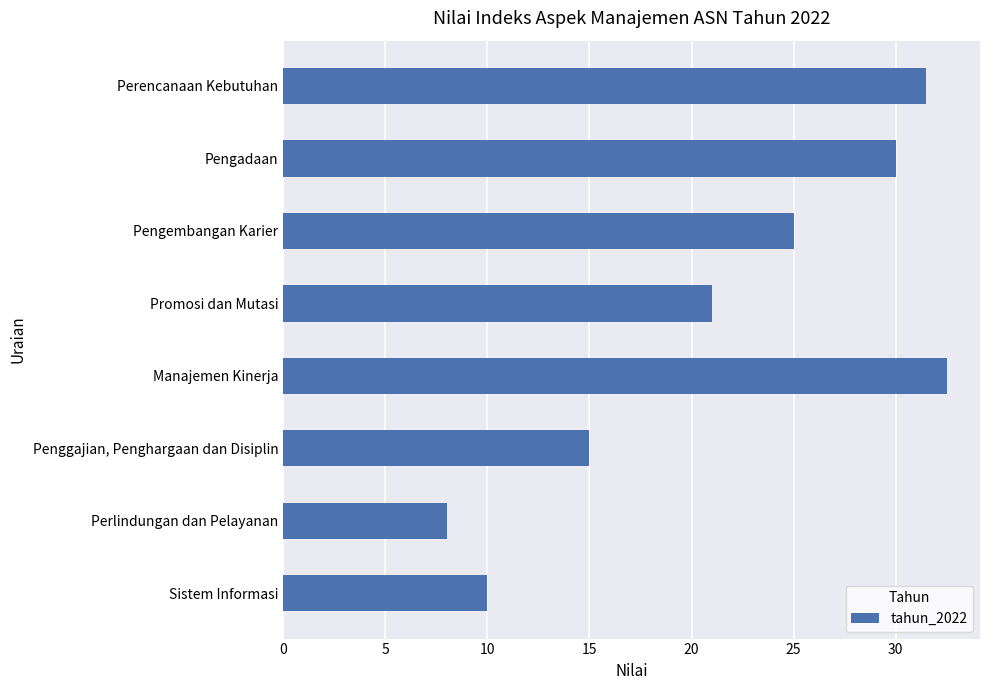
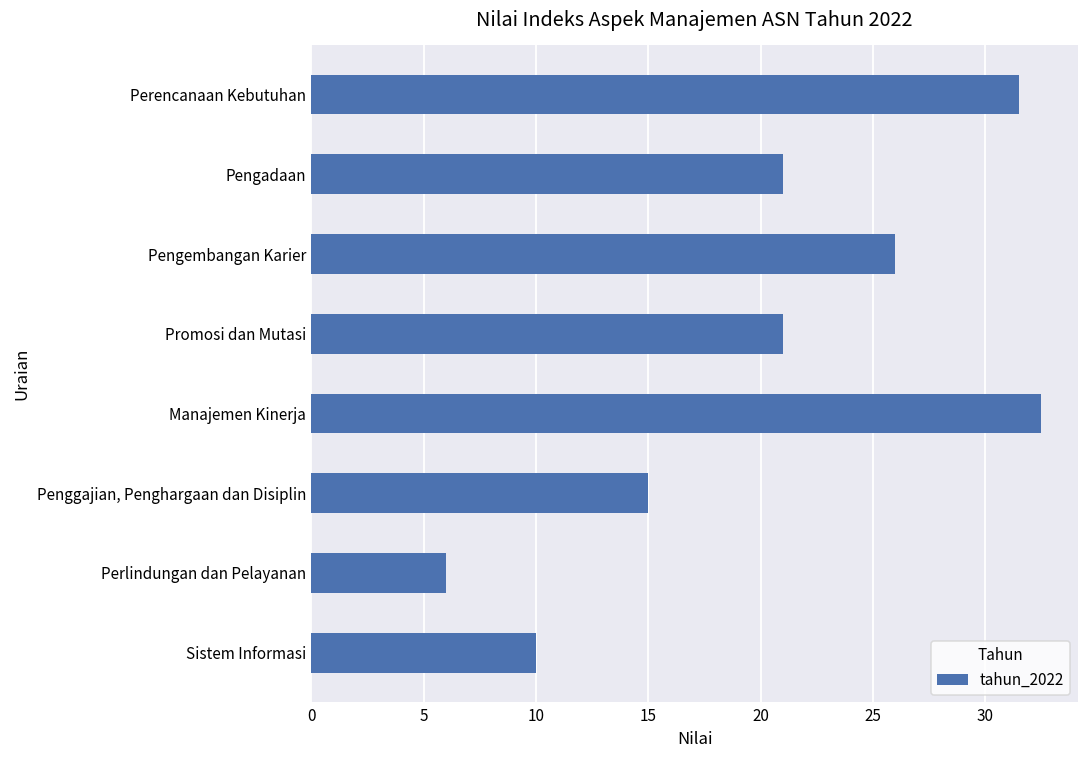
Pengadaan: 30 -> 21
Pengembangan Karier: 25 -> 26
Perlindungan dan Pelayanan: 8 -> 6
